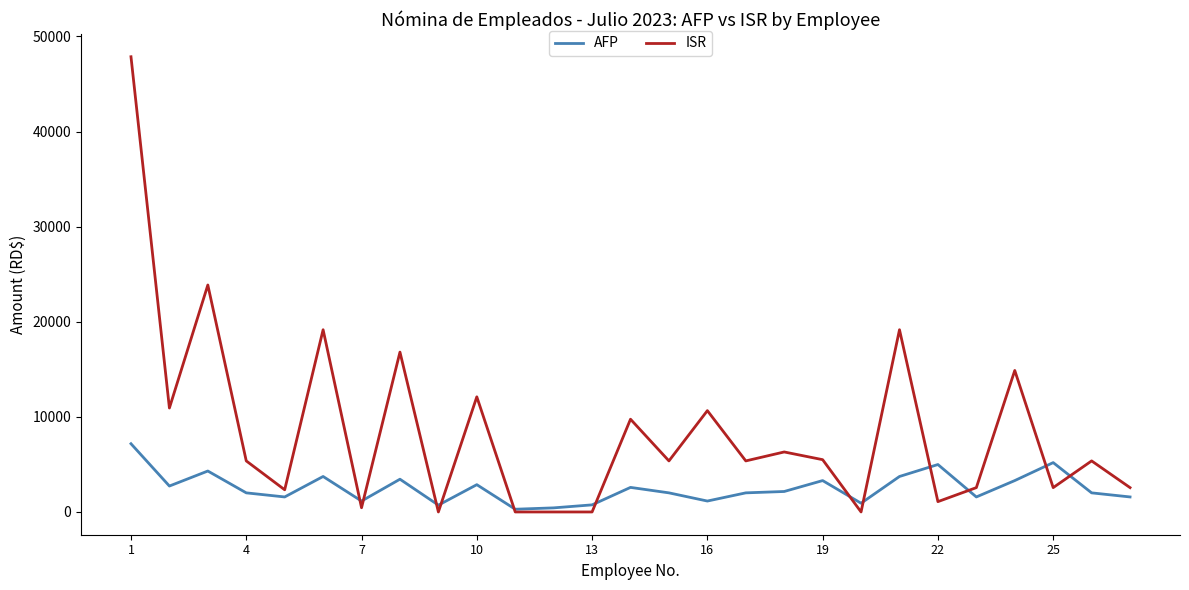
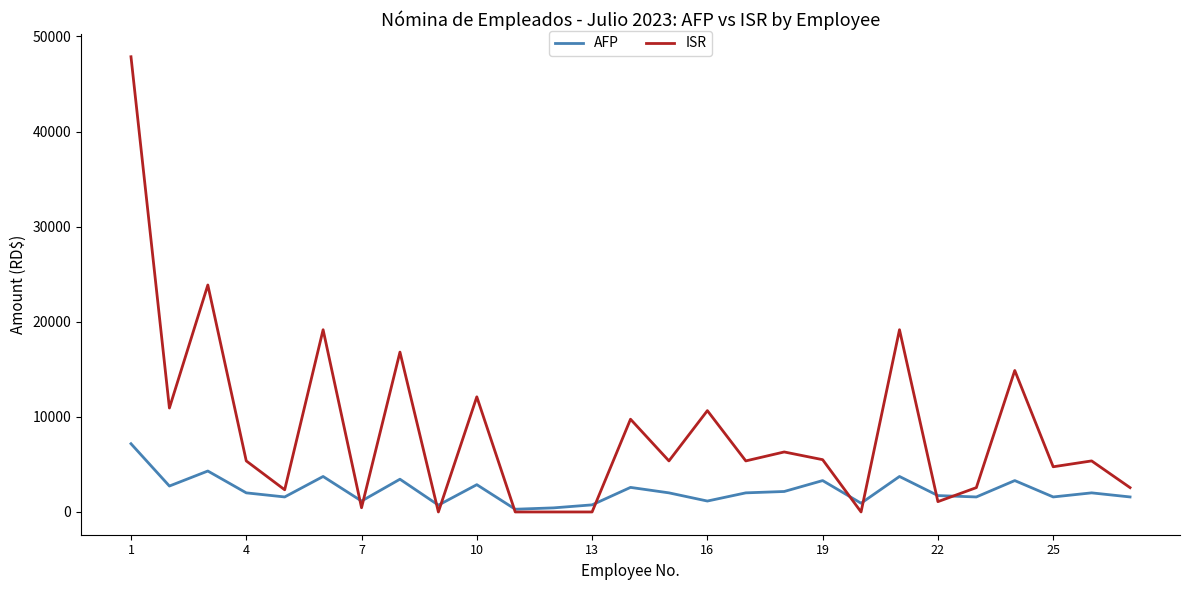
AFP, 22: 5000 -> 2000
AFP, 25: 5000 -> 2000
ISR, 25: 3000 -> 5000
